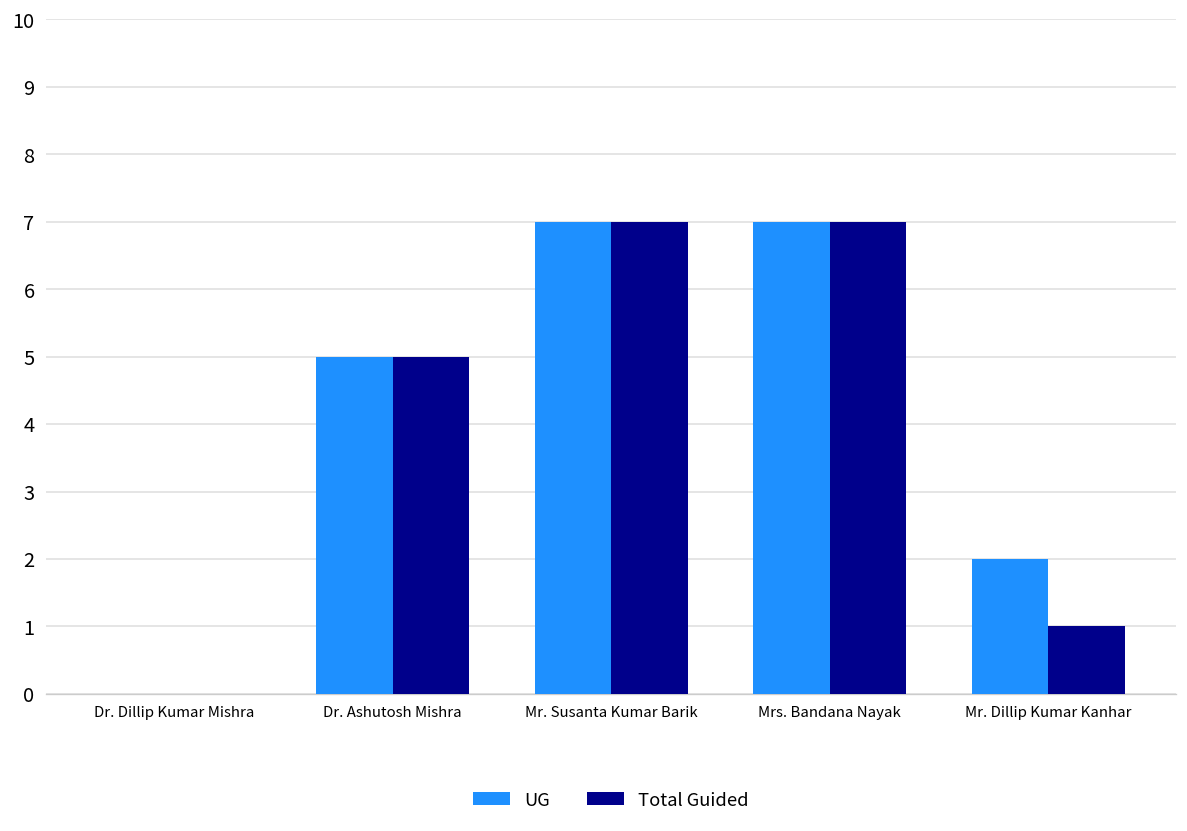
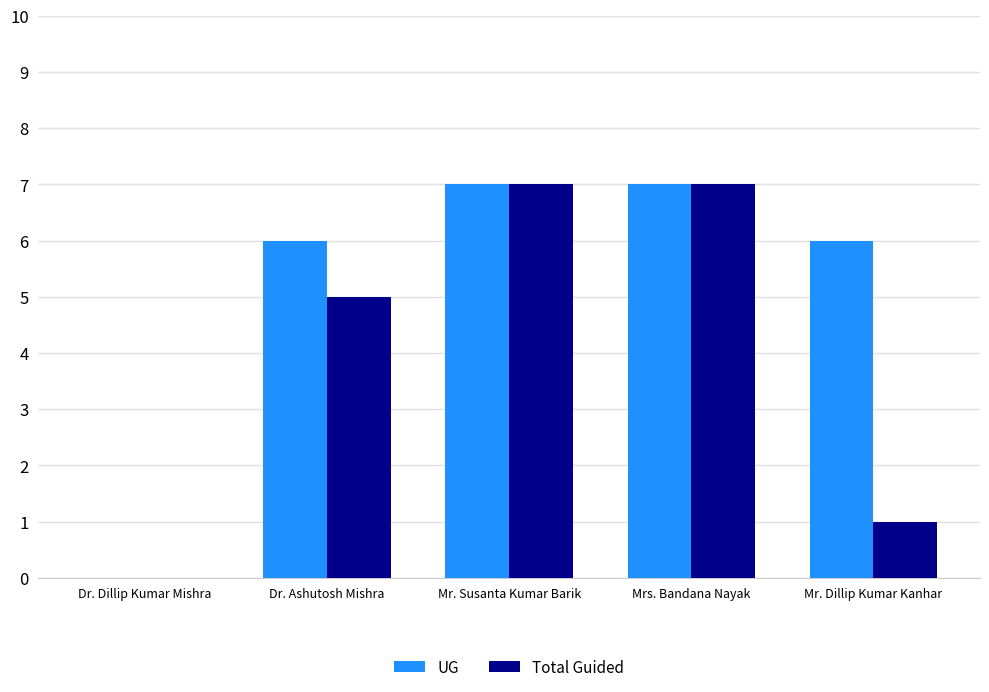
UG, Dr. Ashutosh Mishra: 5 -> 6
UG, Mr. Dillip Kumar Kanhar: 2 -> 6
